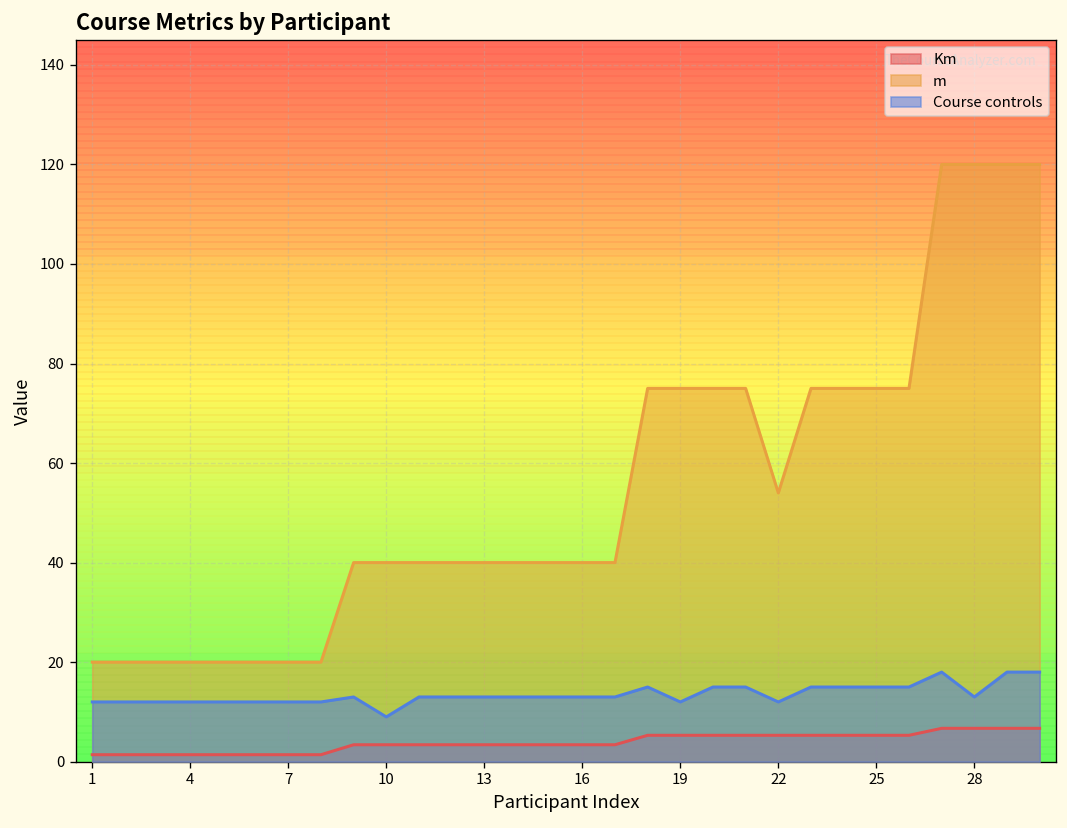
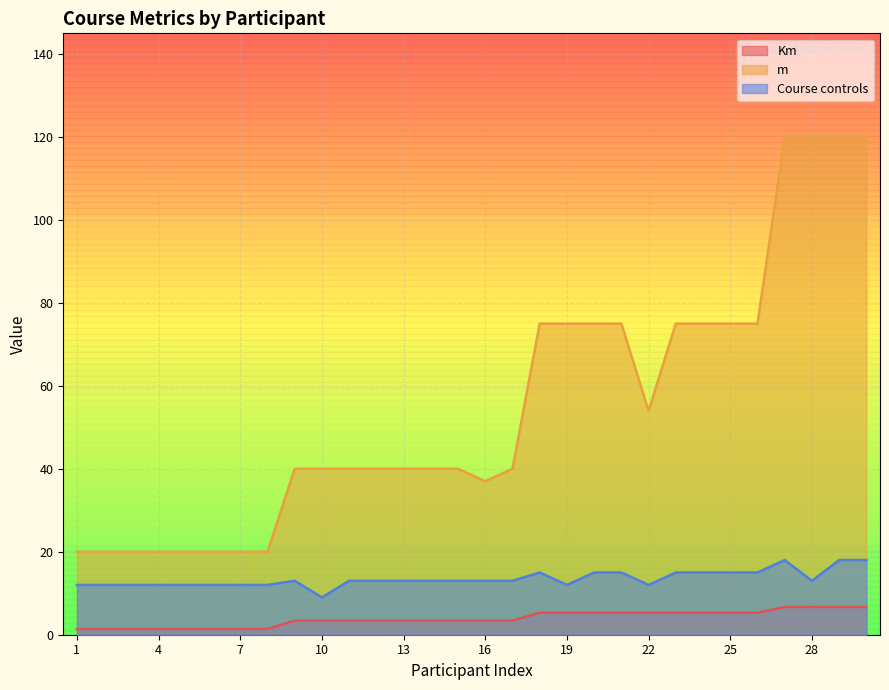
m, 16: 40 -> 37
